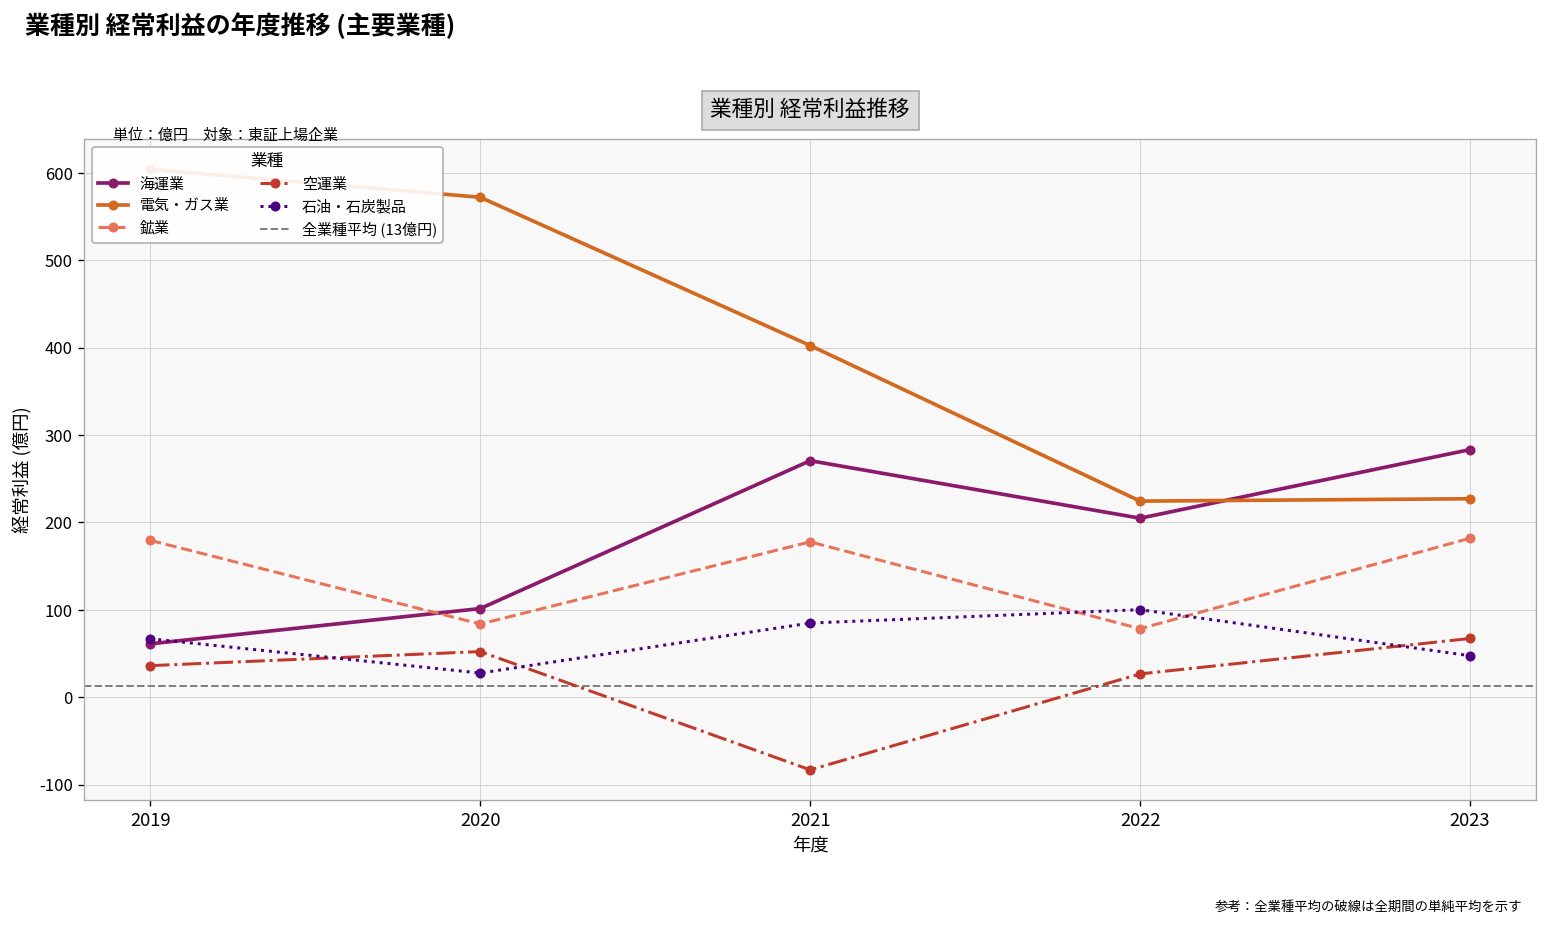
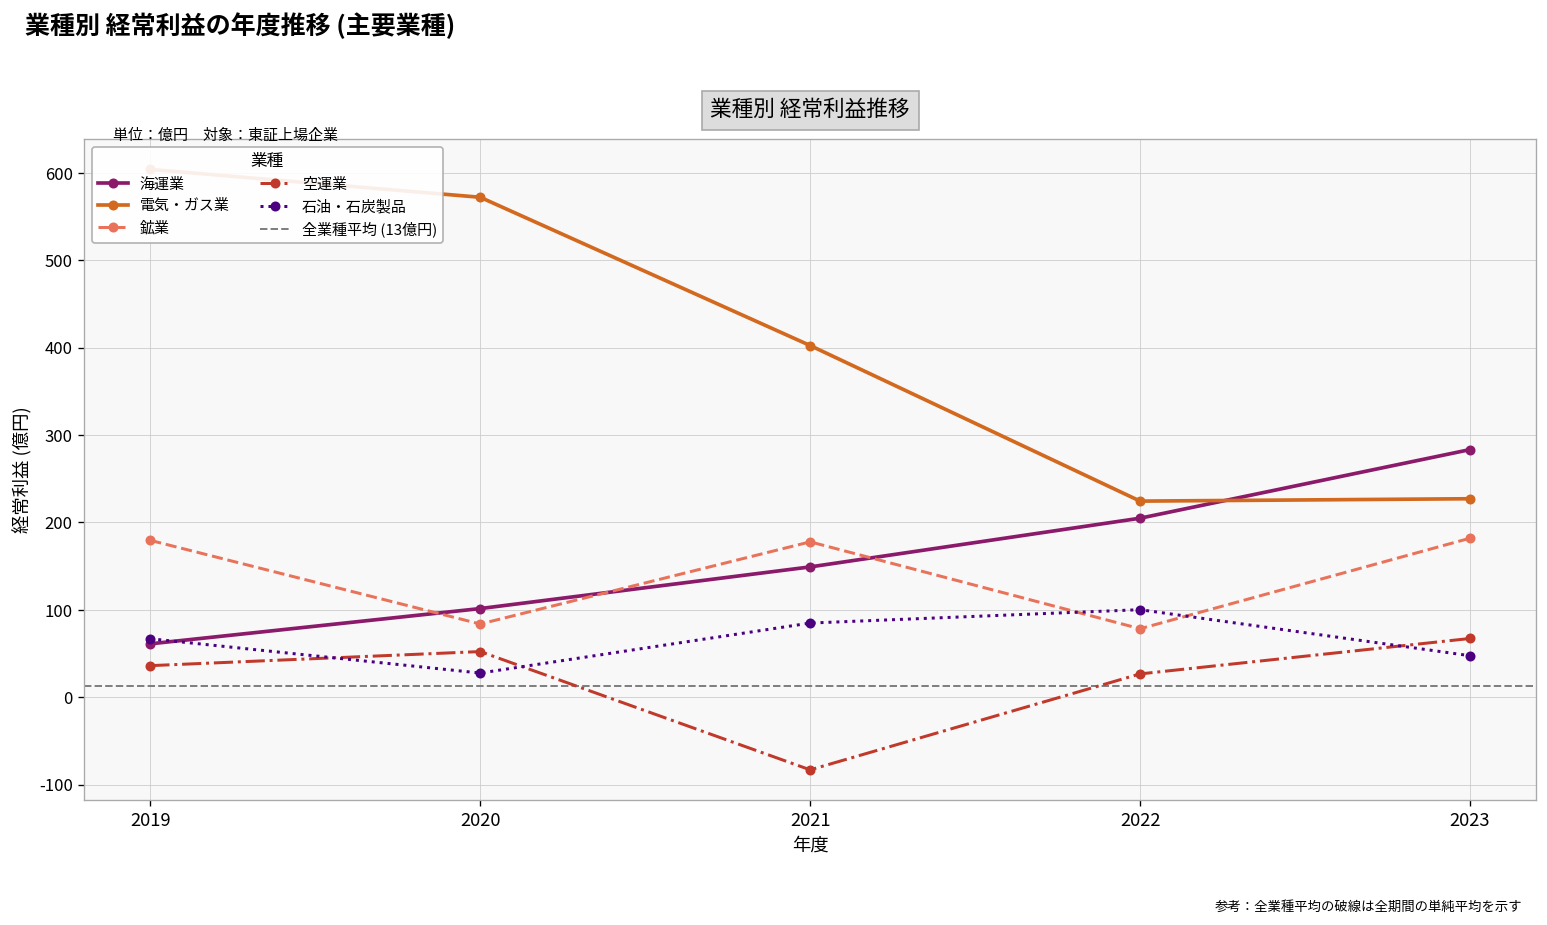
海運業, 2021: 270 -> 150
